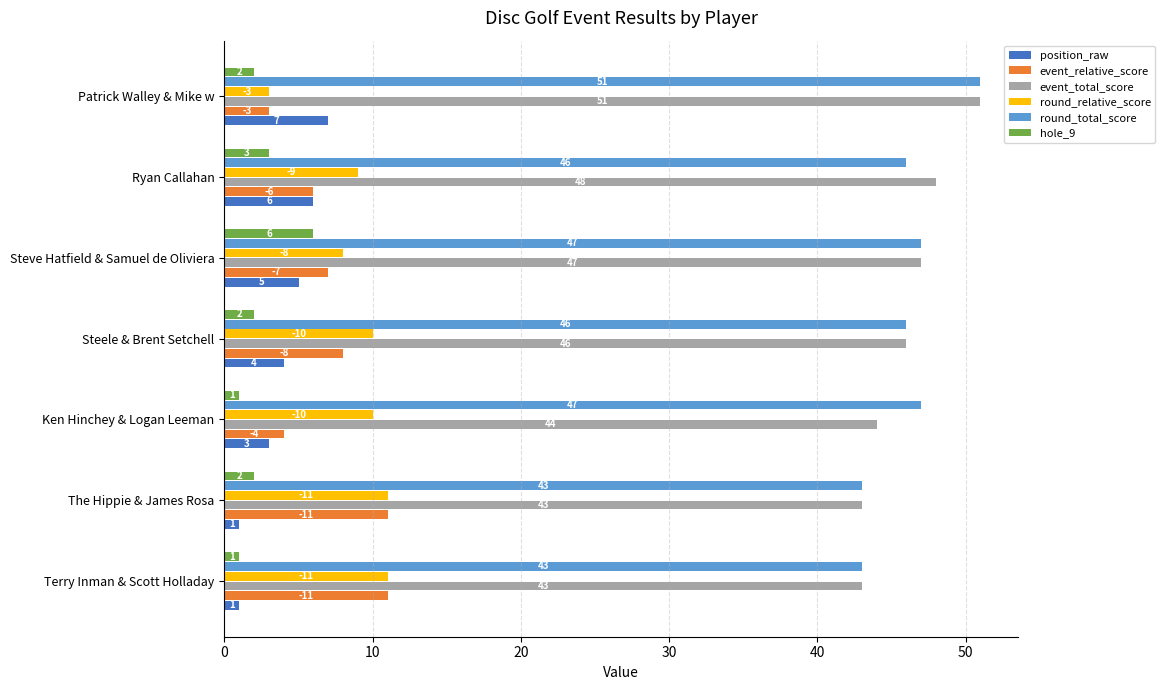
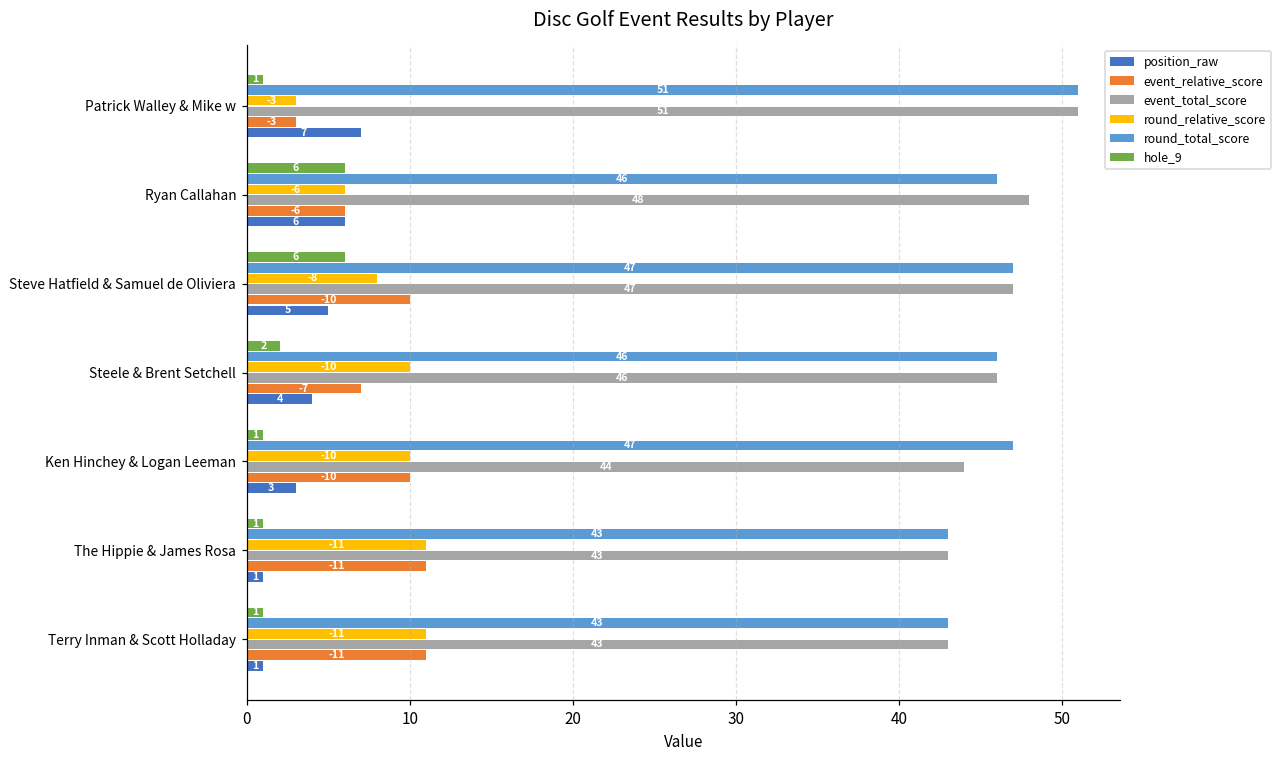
hole_9, Patrick Walley & Mike w: 2 -> 1
hole_9, Ryan Callahan: 3 -> 6
round_relative_score, Ryan Callahan: -9 -> -6
event_relative_score, Steve Hatfield & Samuel de Oliviera: -7 -> -10
event_relative_score, Steele & Brent Setchell: -8 -> -7
event_relative_score, Ken Hinchey & Logan Leeman: -4 -> -10
hole_9, The Hippie & James Rosa: 2 -> 1
